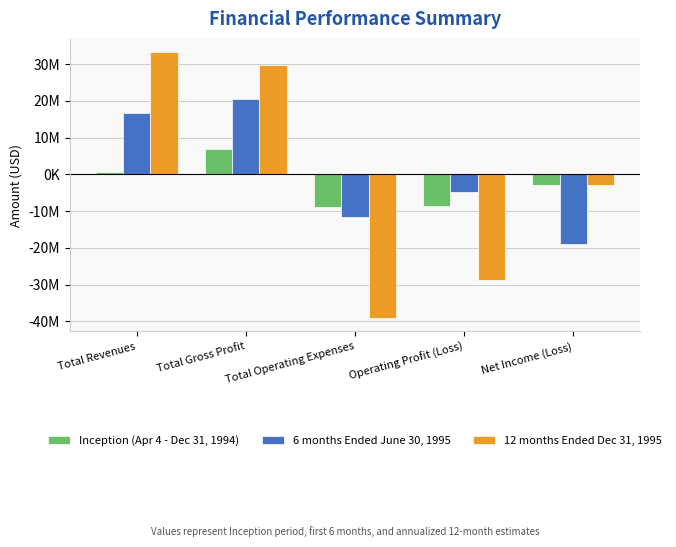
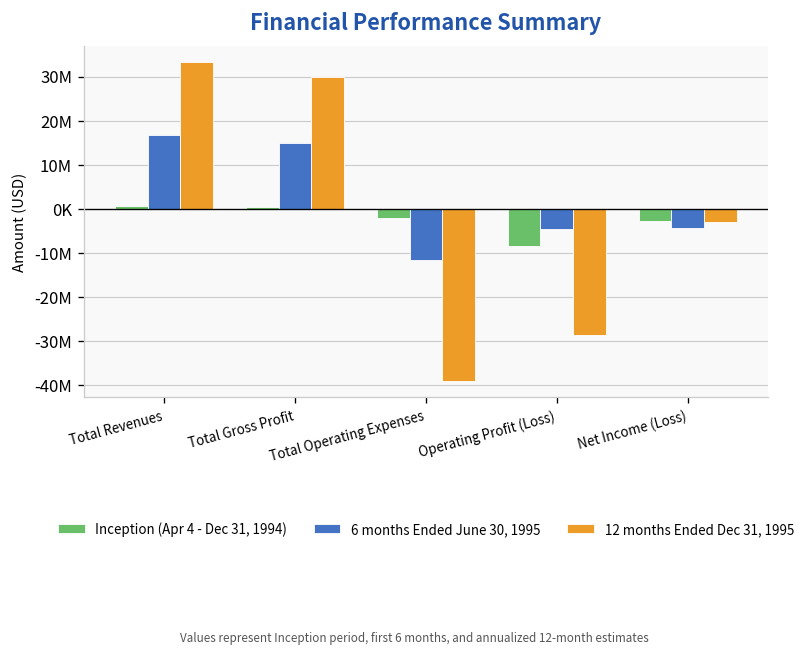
Inception (Apr 4 - Dec 31, 1994), Total Gross Profit: 7000000 -> 0
6 months Ended June 30, 1995, Total Gross Profit: 20000000 -> 15000000
Inception (Apr 4 - Dec 31, 1994), Total Operating Expenses: -9000000 -> -2000000
6 months Ended June 30, 1995, Net Income (Loss): -19000000 -> -4000000
